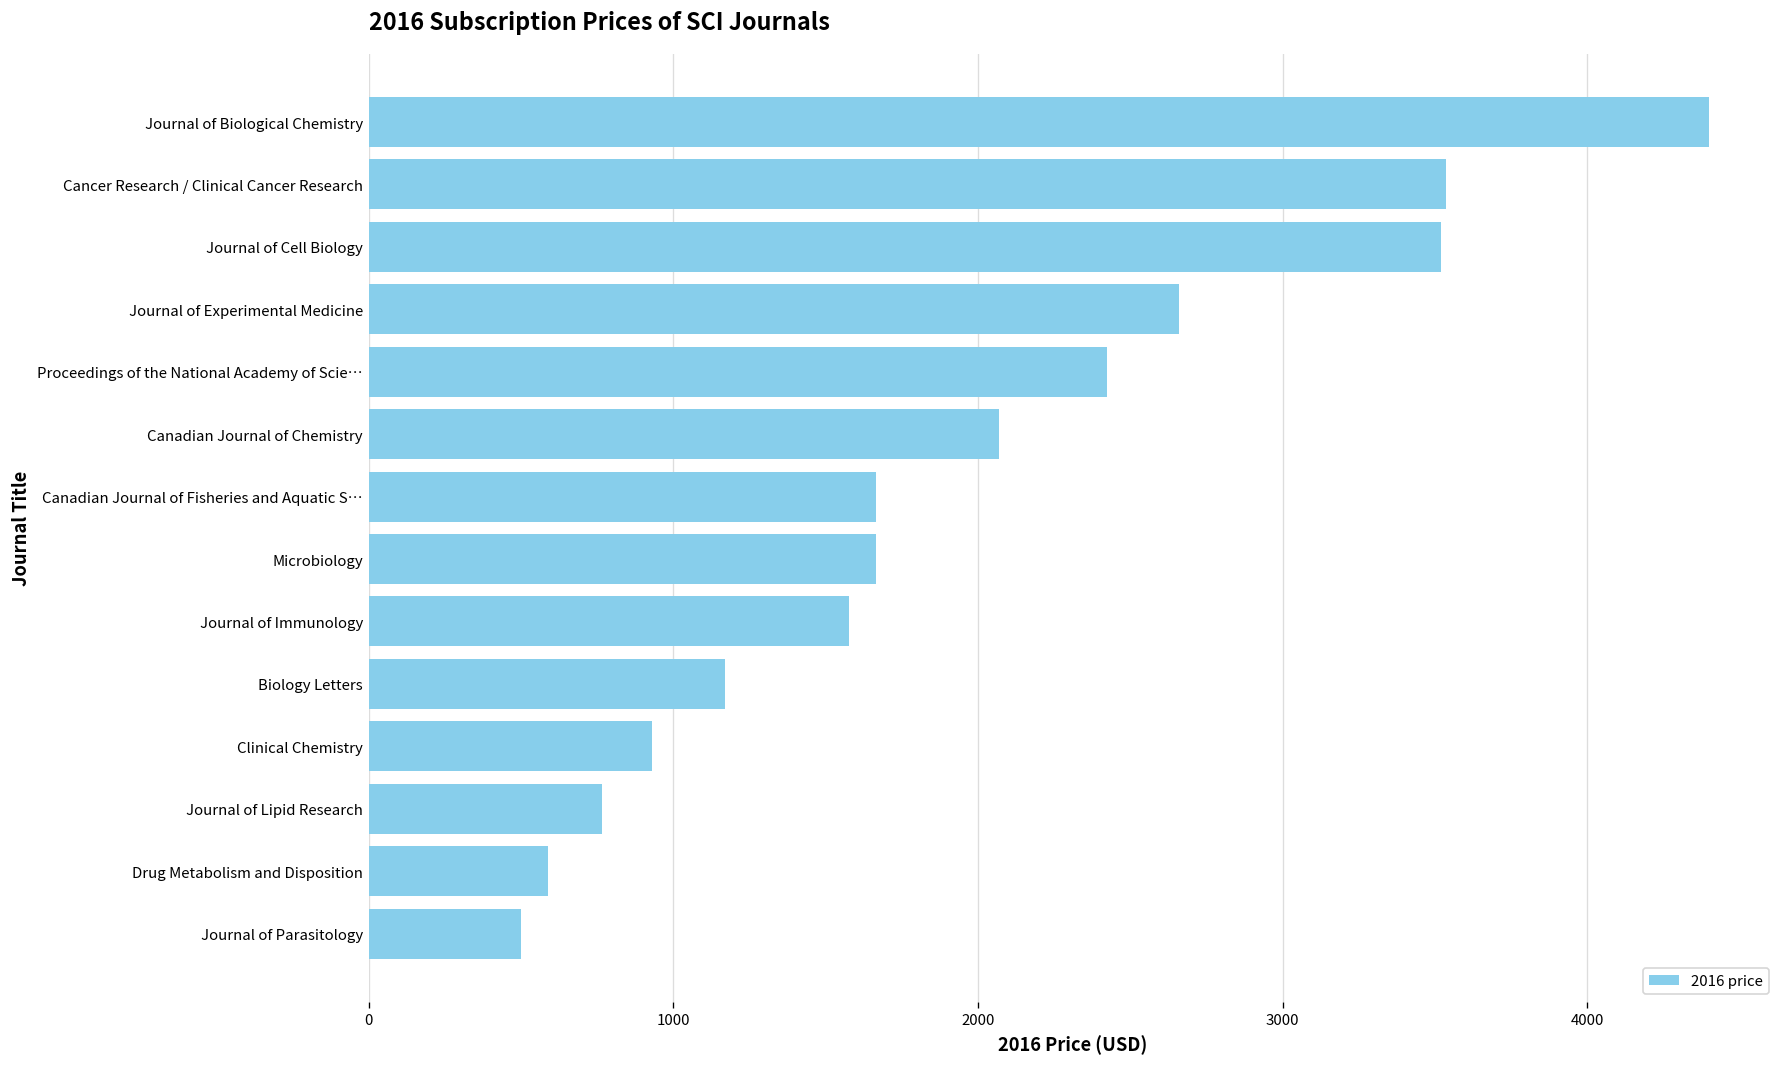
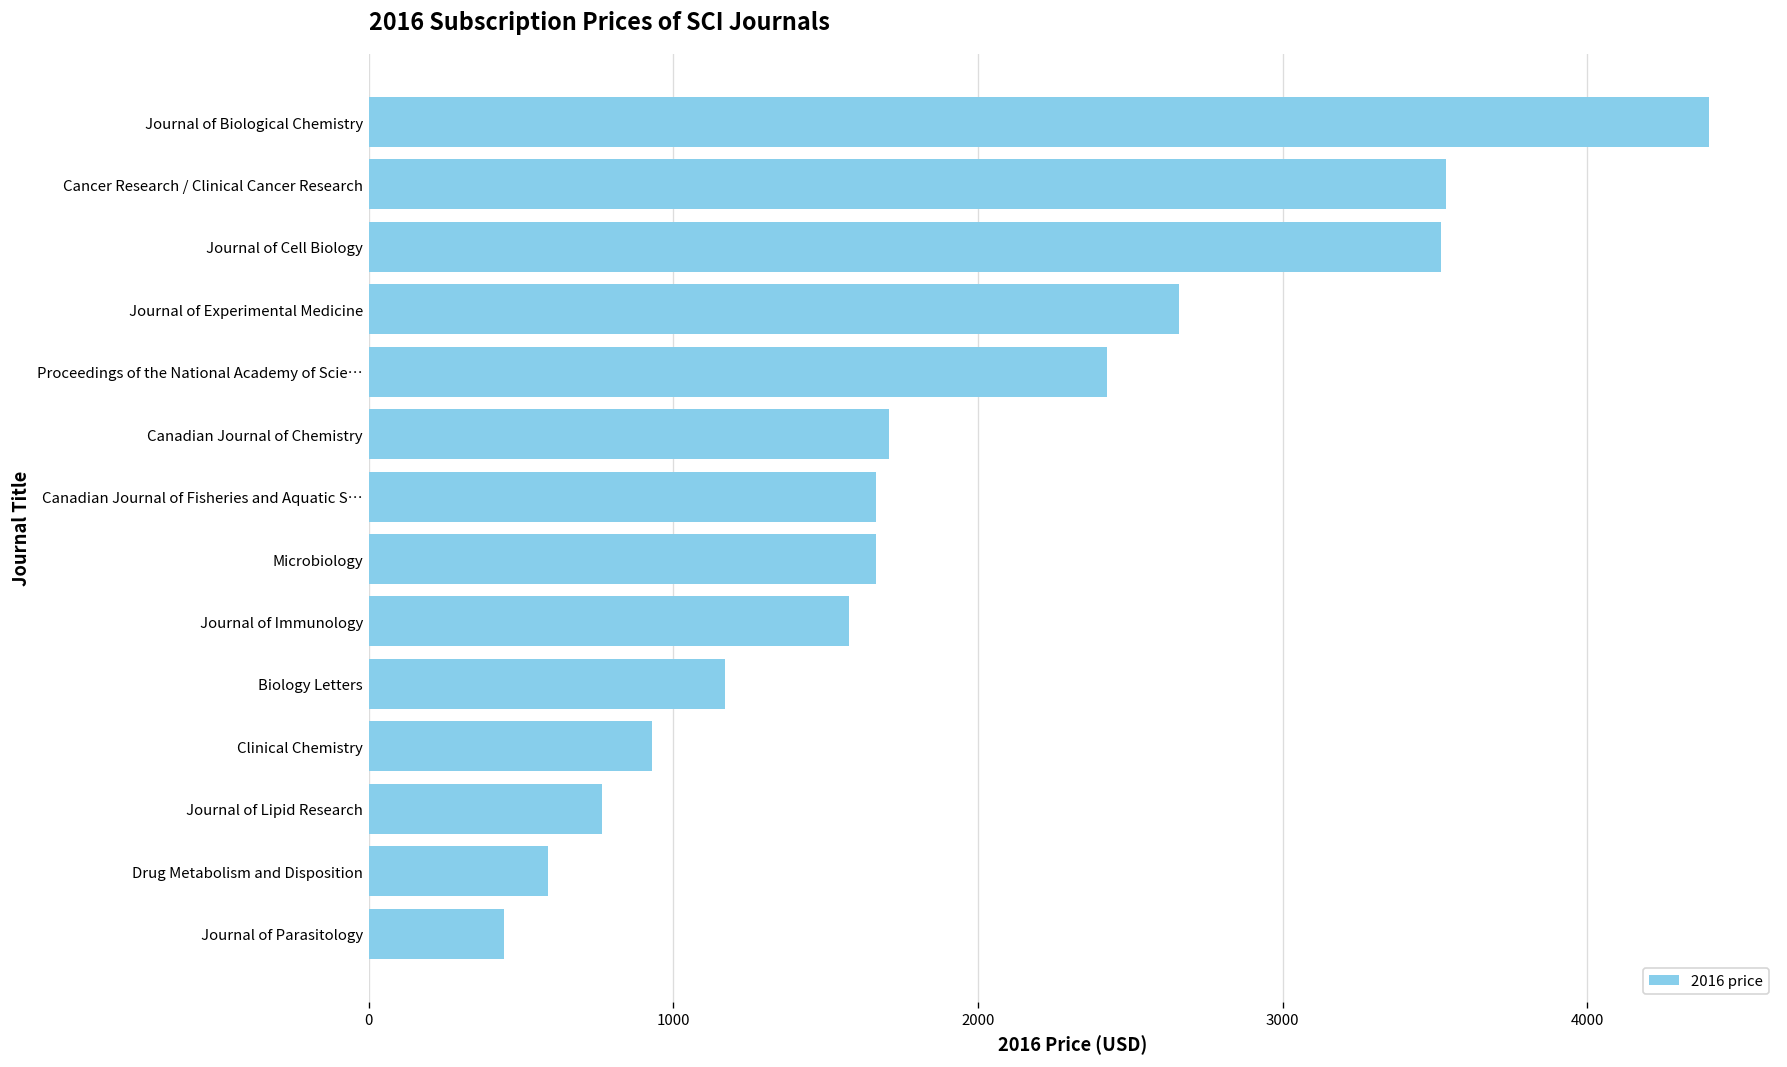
Canadian Journal of Chemistry: 2070 -> 1710
Journal of Parasitology: 500 -> 440
